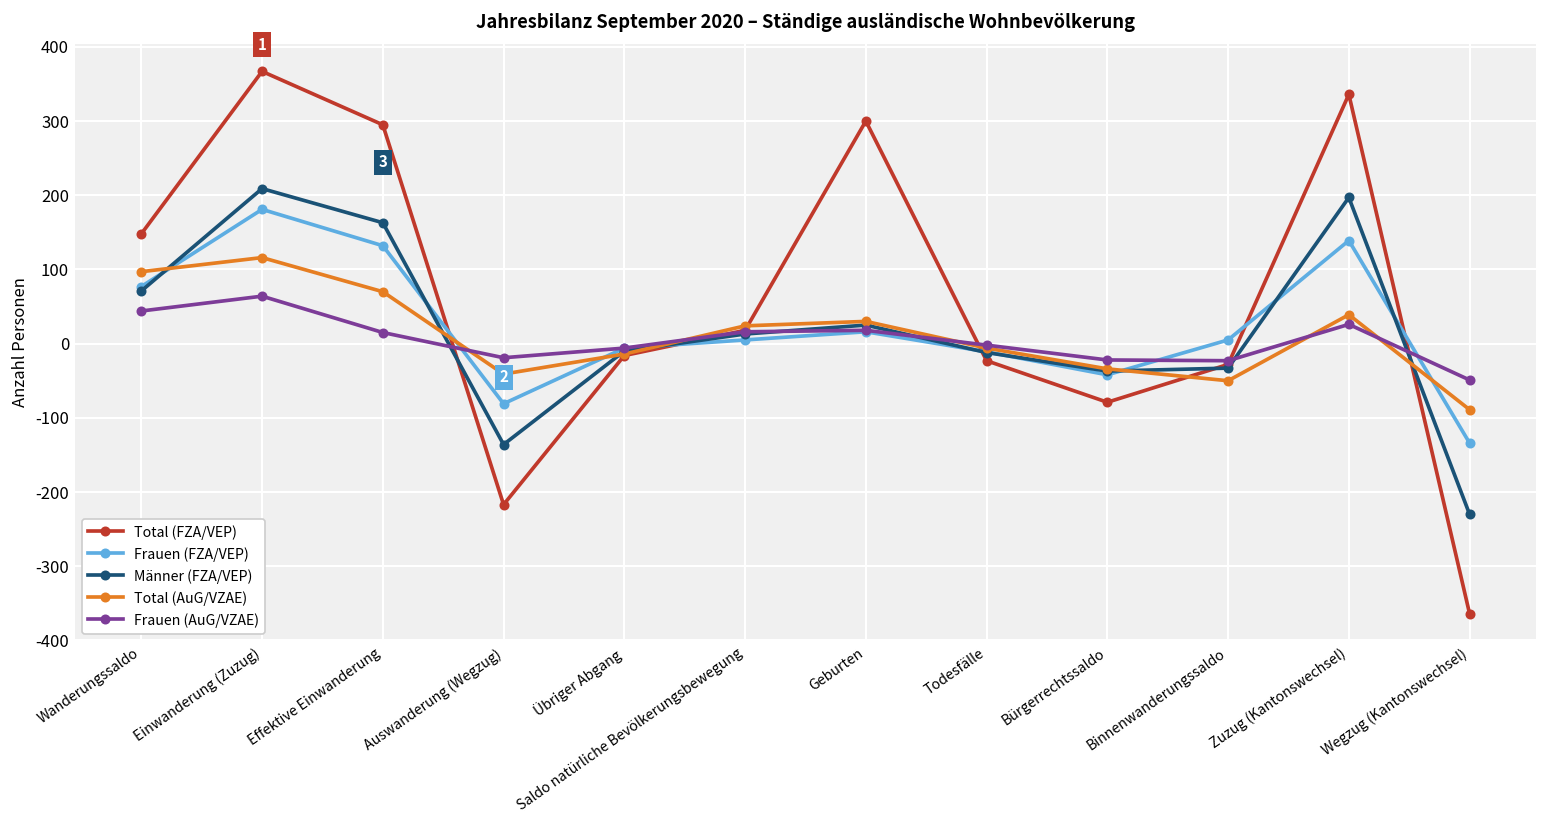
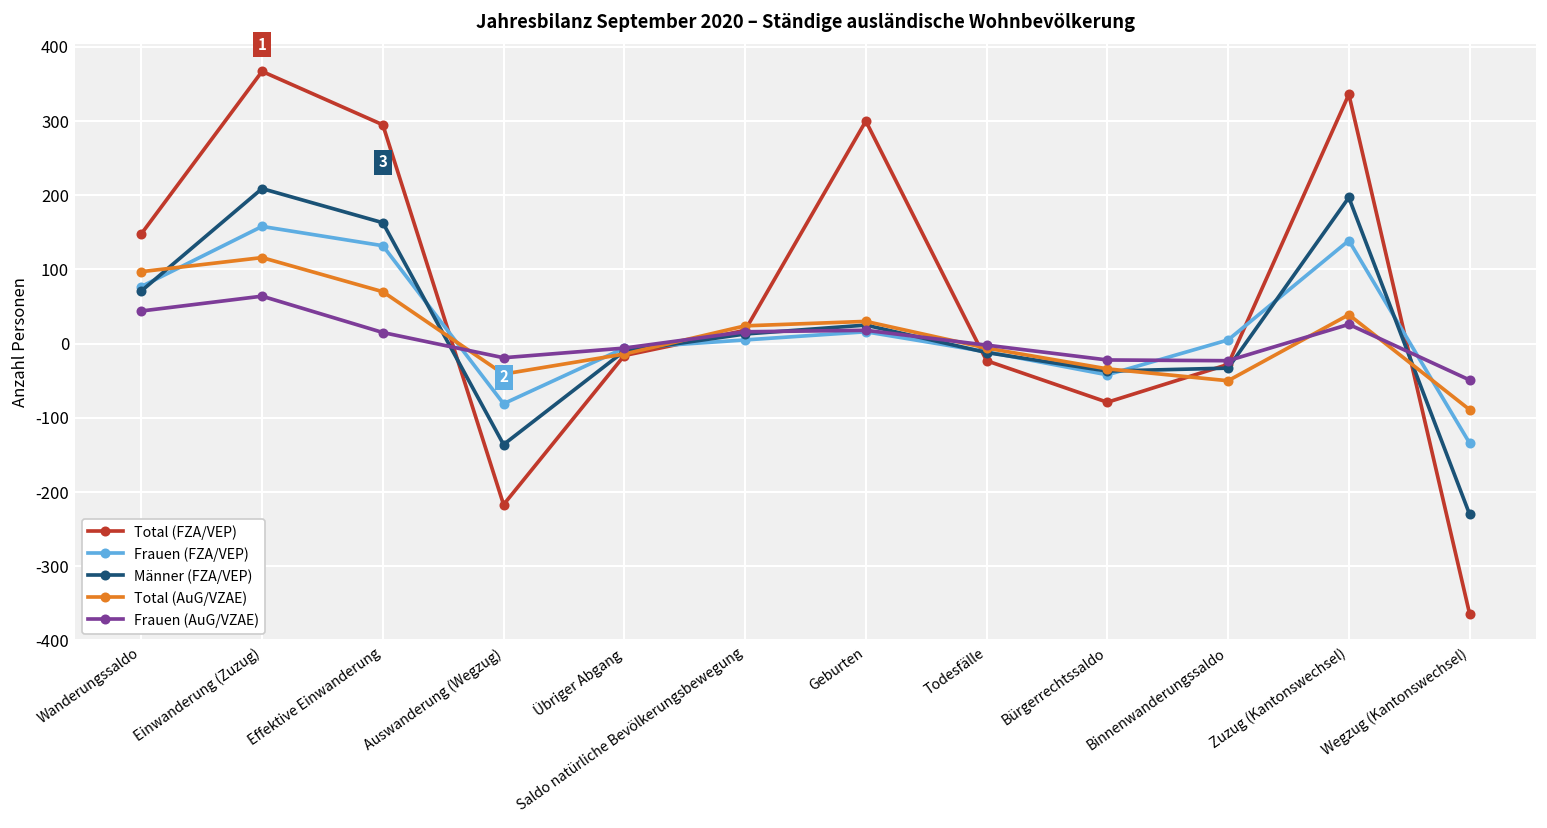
Frauen (FZA/VEP), Einwanderung (Zuzug): 180 -> 160
